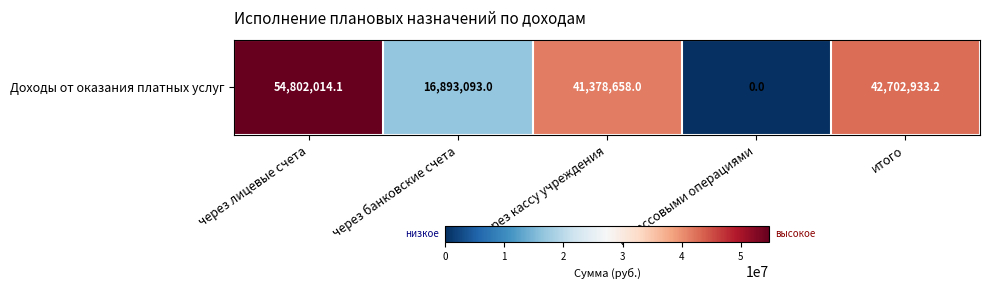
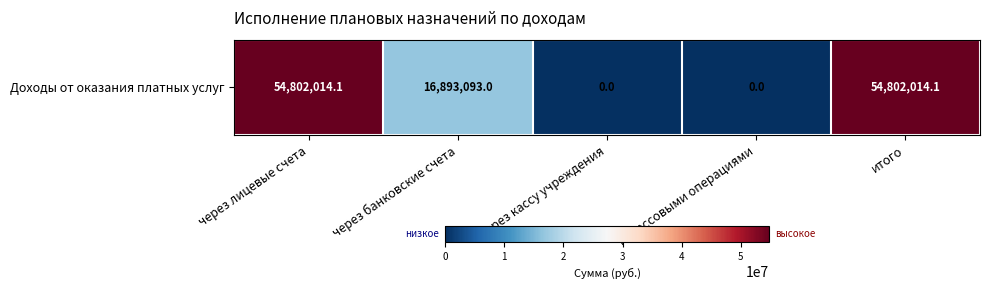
Доходы от оказания платных услуг, через кассу учреждения: 41,378,658.0 -> 0.0
Доходы от оказания платных услуг, итого: 42,702,933.2 -> 54,802,014.1
